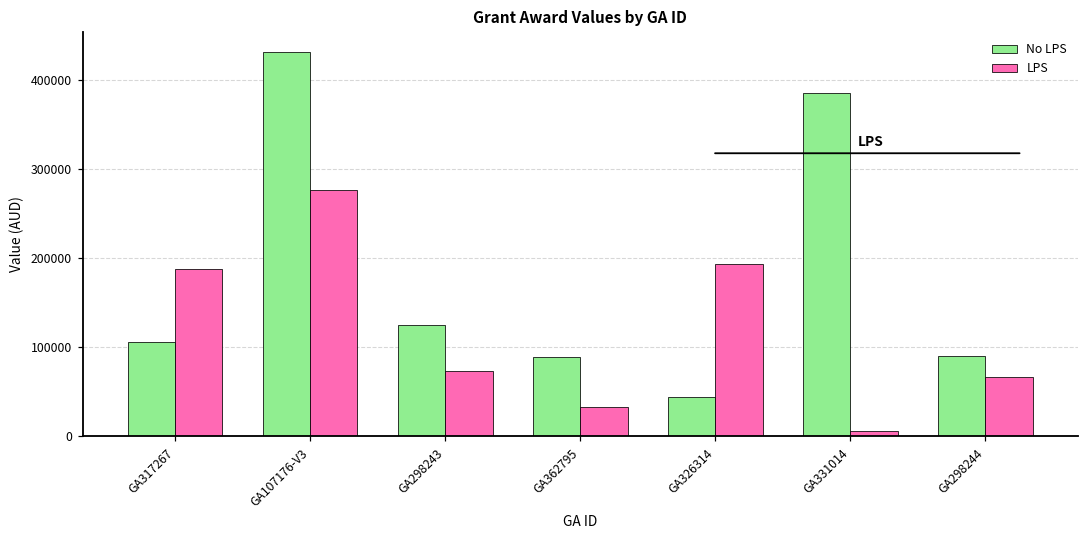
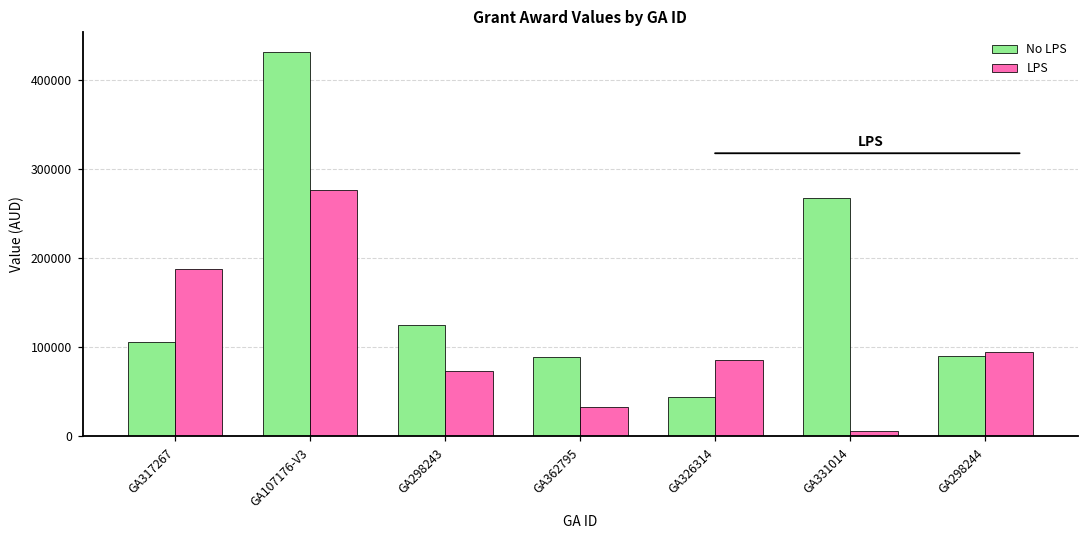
LPS, GA326314: 190000 -> 90000
No LPS, GA331014: 390000 -> 270000
LPS, GA298244: 70000 -> 90000
